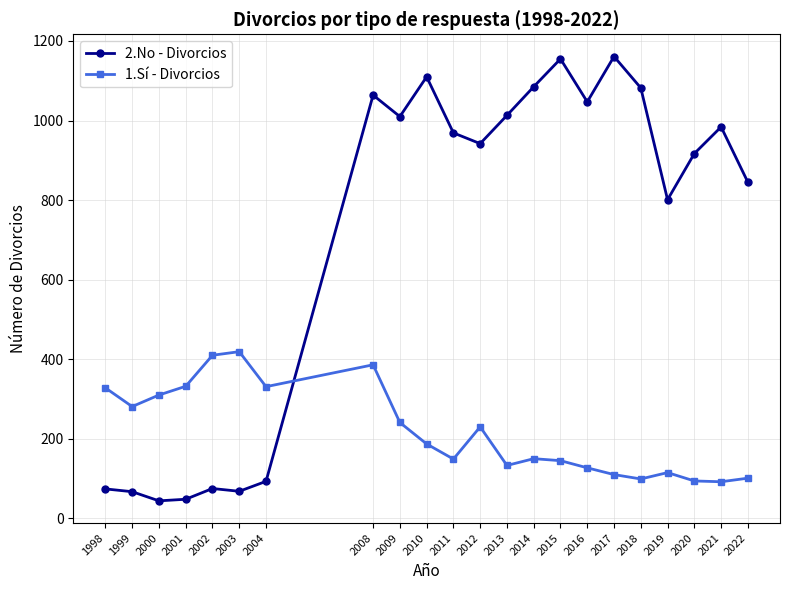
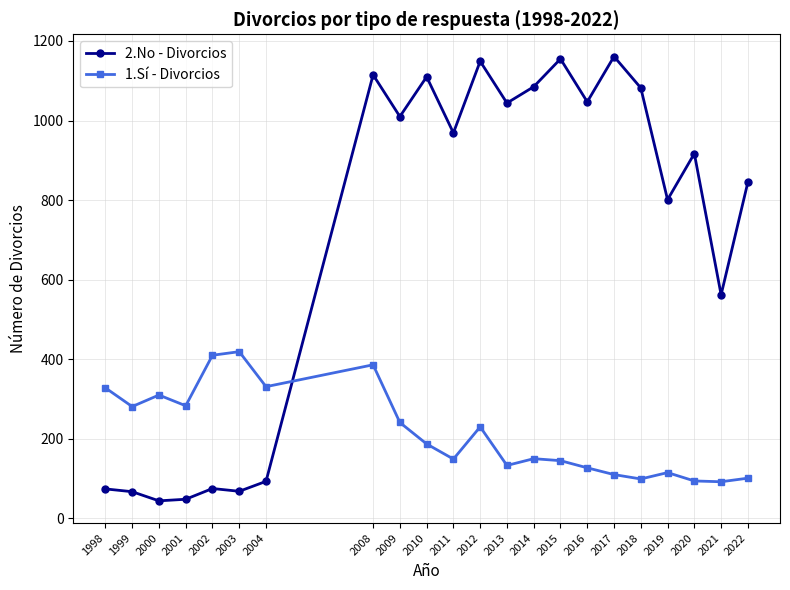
1.Sí - Divorcios, 2001: 330 -> 280
2.No - Divorcios, 2008: 1060 -> 1120
2.No - Divorcios, 2012: 940 -> 1150
2.No - Divorcios, 2013: 1010 -> 1040
2.No - Divorcios, 2021: 980 -> 560
